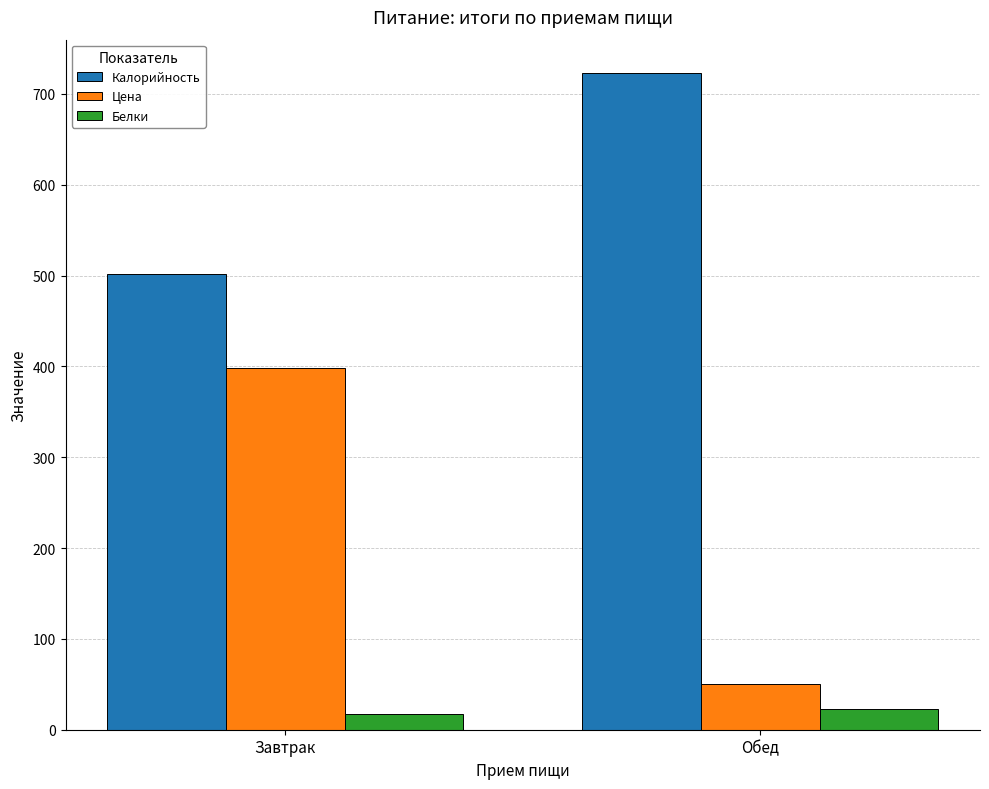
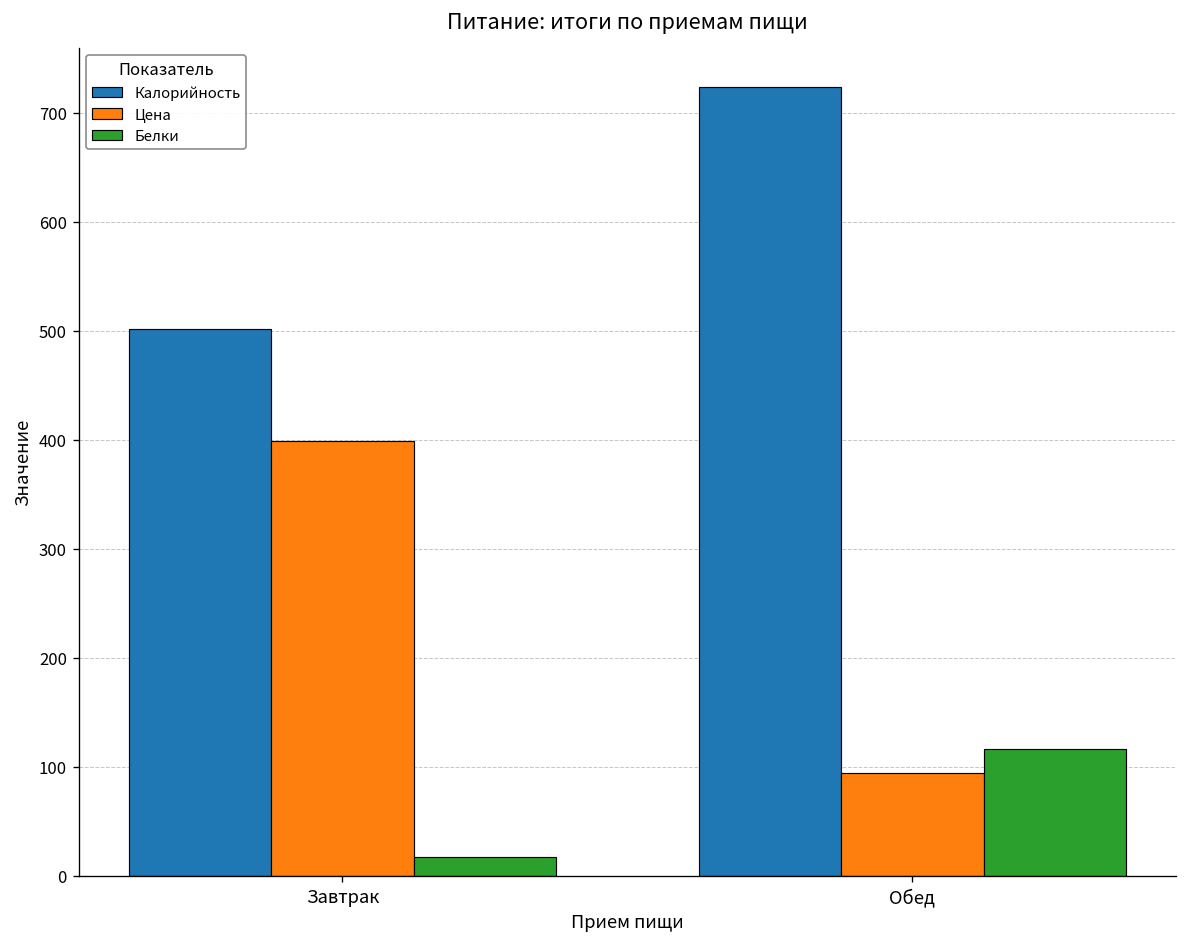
Цена, Обед: 50 -> 90
Белки, Обед: 20 -> 120
